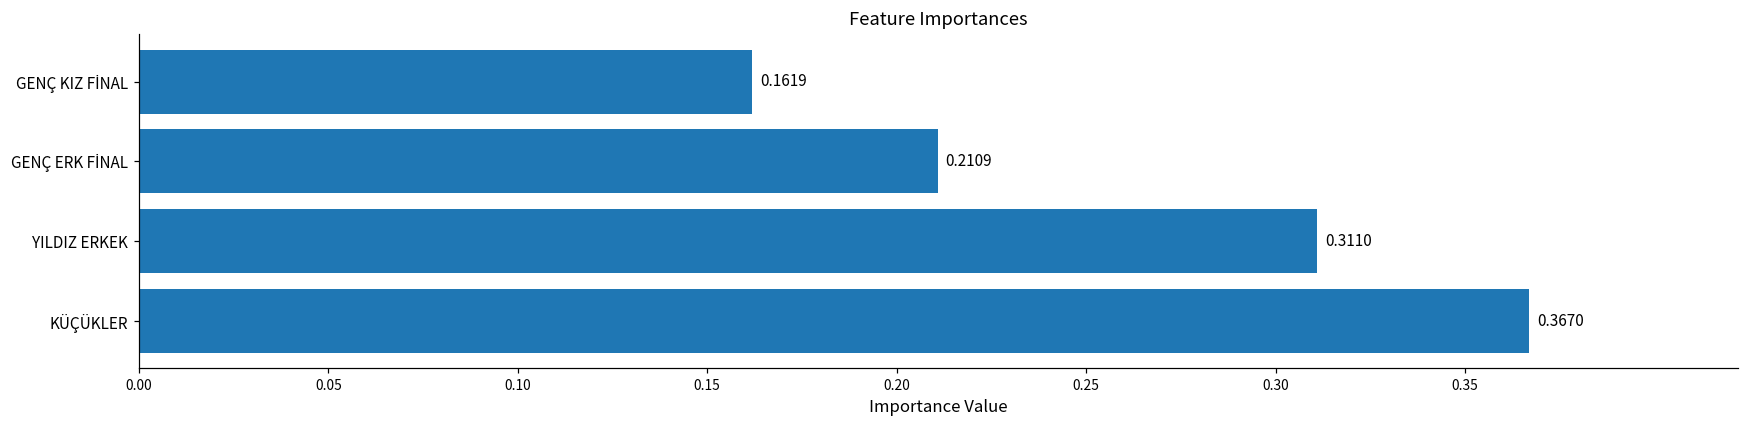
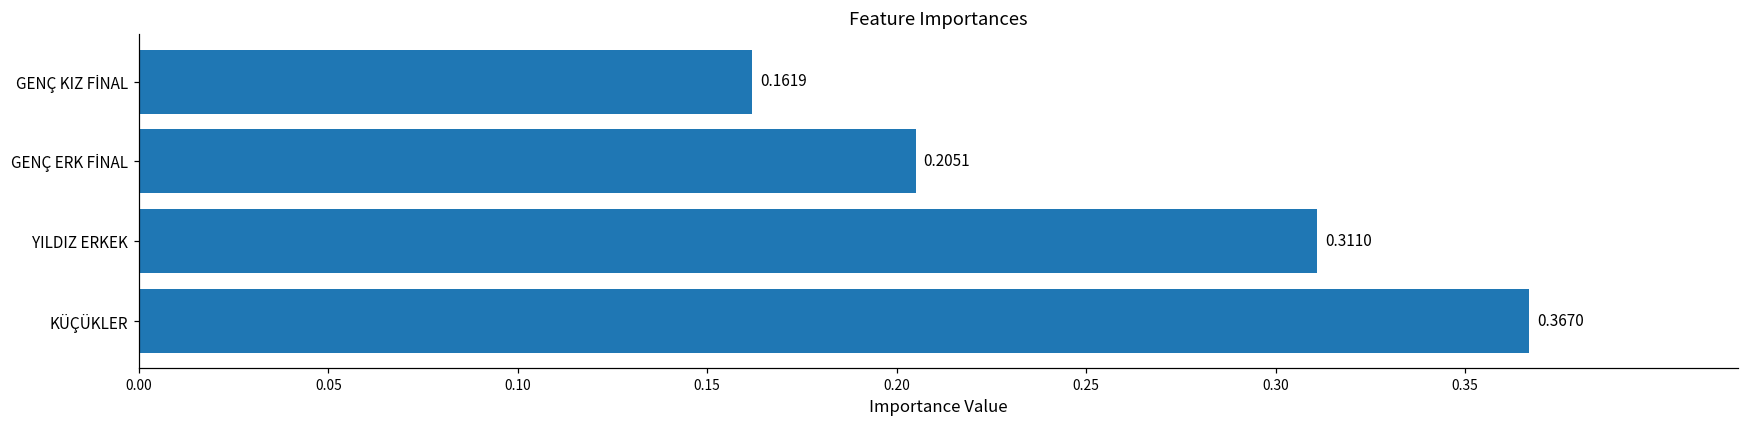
GENÇ ERK FİNAL: 0.2109 -> 0.2051
